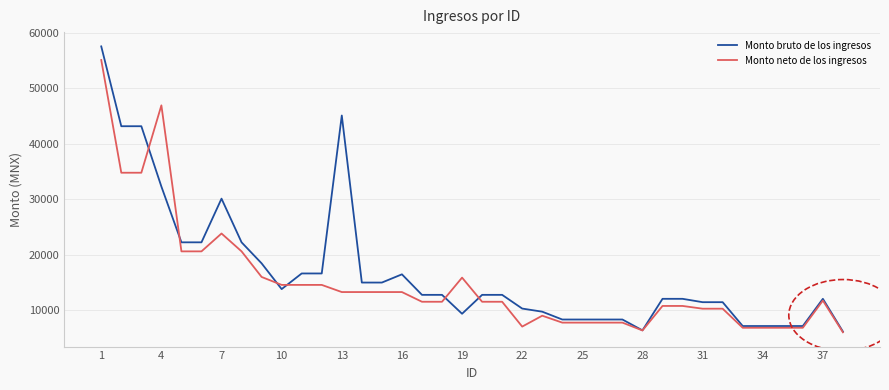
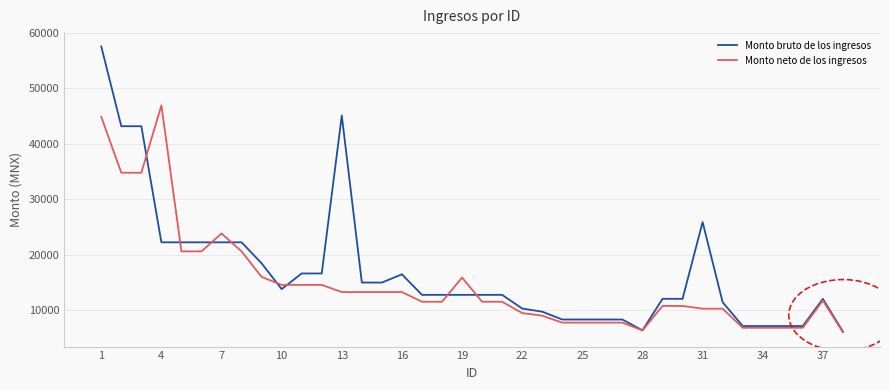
Monto neto de los ingresos, 1: 55000 -> 45000
Monto bruto de los ingresos, 4: 32000 -> 22000
Monto bruto de los ingresos, 7: 30000 -> 22000
Monto bruto de los ingresos, 19: 9000 -> 13000
Monto neto de los ingresos, 22: 7000 -> 9000
Monto bruto de los ingresos, 31: 11000 -> 26000
